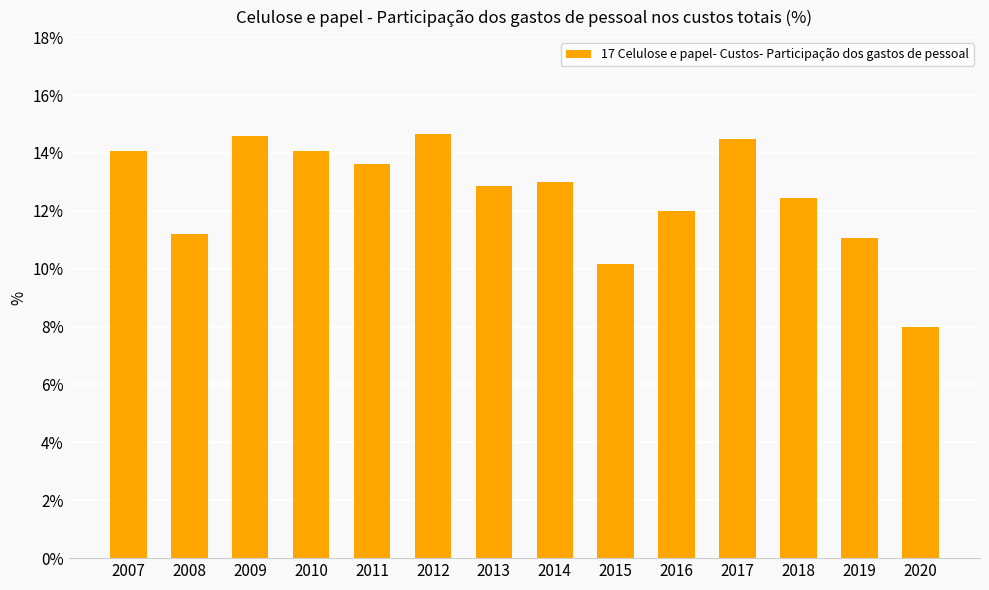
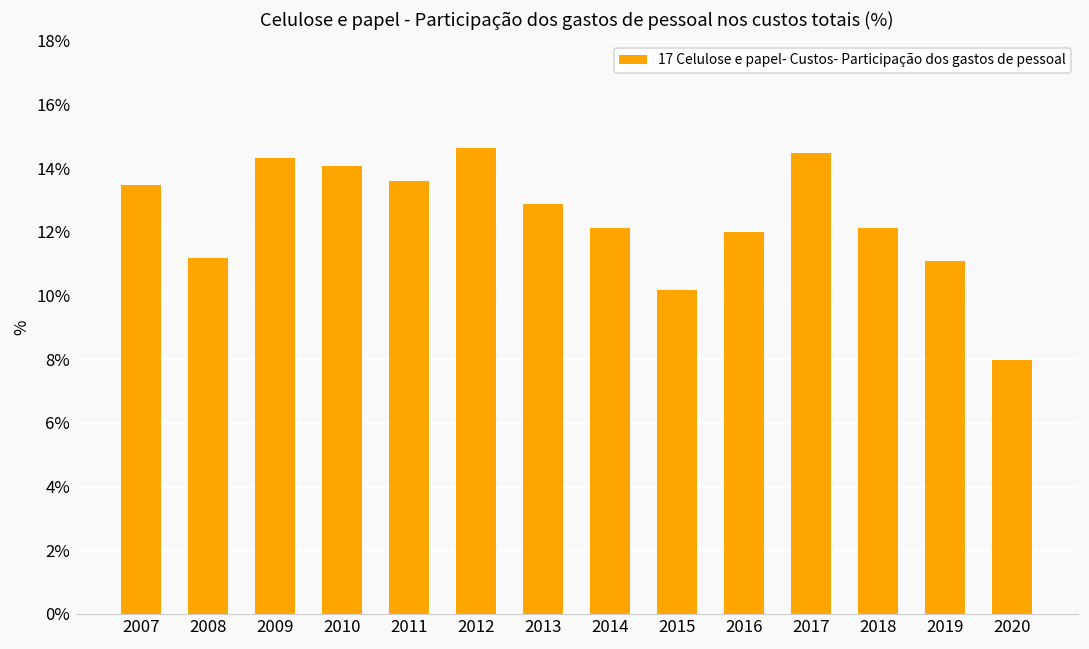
2007: 14.1% -> 13.5%
2009: 14.6% -> 14.3%
2014: 13.0% -> 12.1%
2018: 12.4% -> 12.1%
